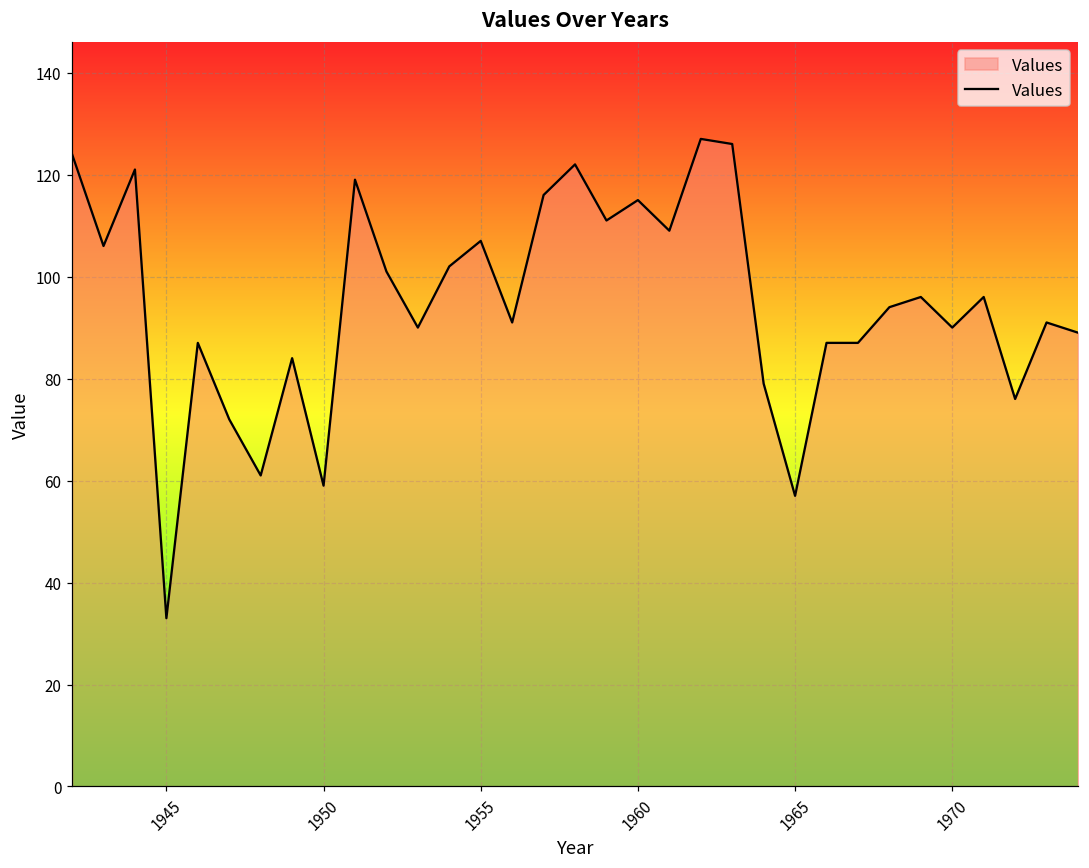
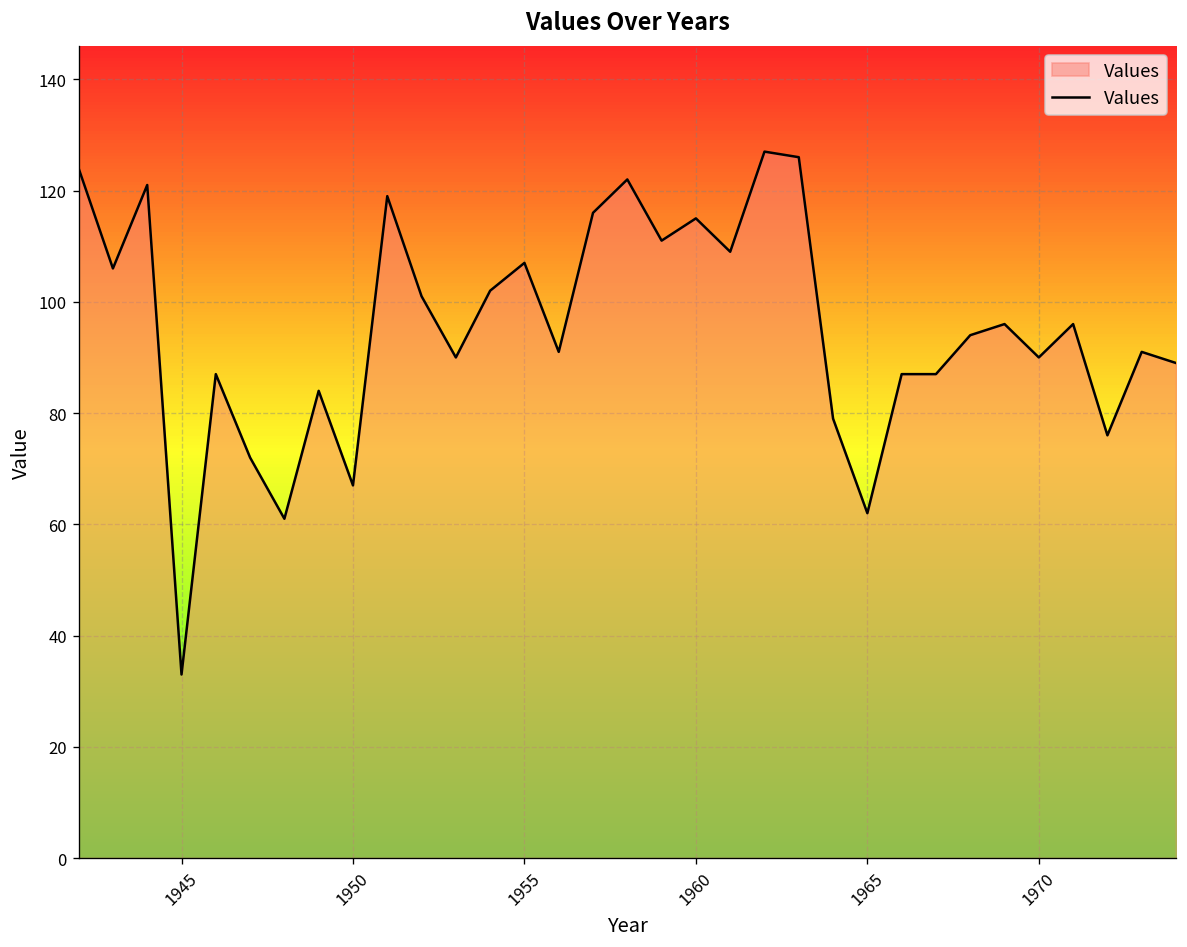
1950: 59 -> 67
1965: 57 -> 62
